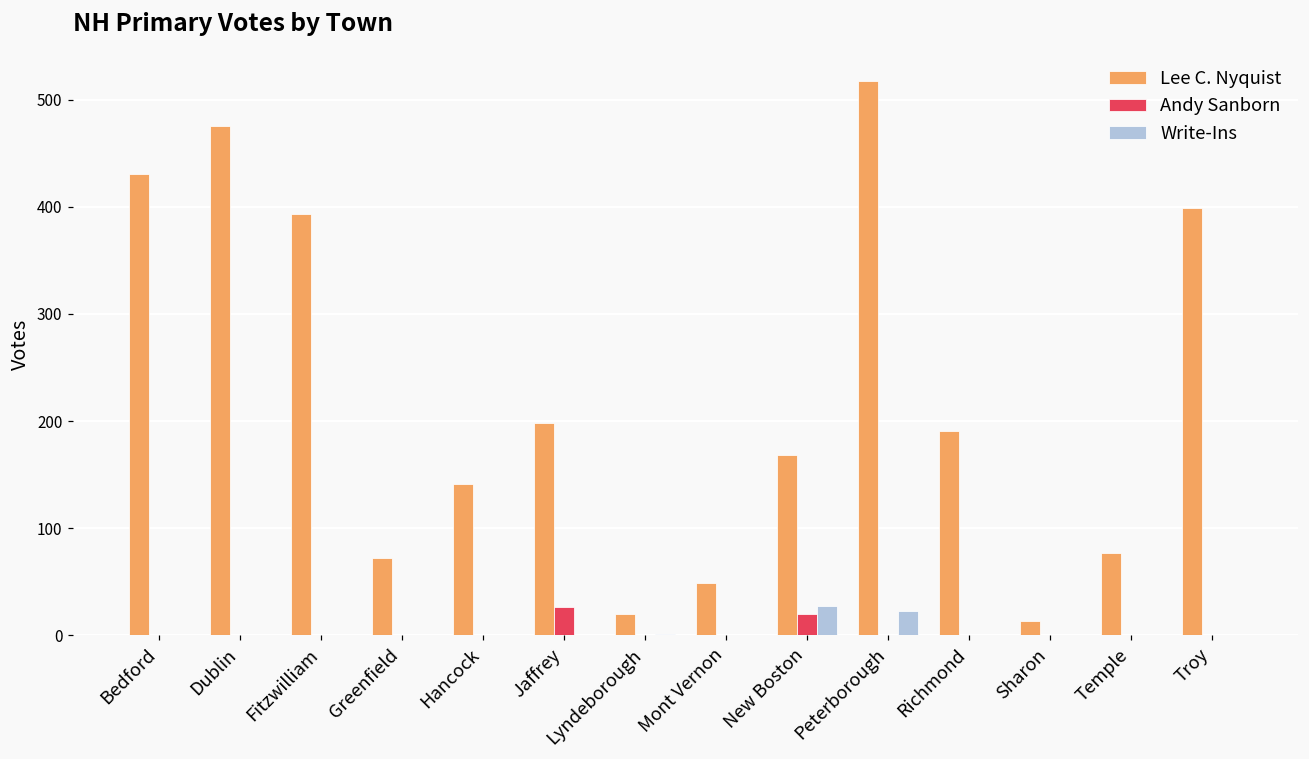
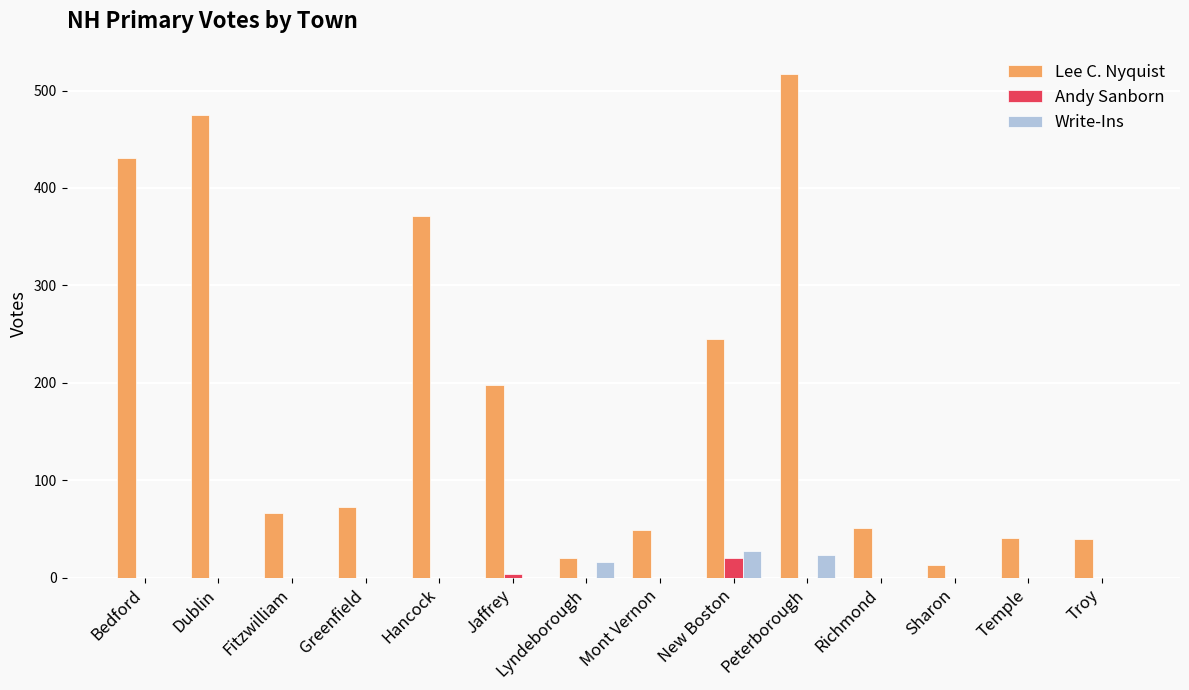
Lee C. Nyquist, Fitzwilliam: 390 -> 70
Lee C. Nyquist, Hancock: 140 -> 370
Andy Sanborn, Jaffrey: 30 -> 0
Write-Ins, Lyndeborough: 0 -> 20
Lee C. Nyquist, New Boston: 170 -> 250
Lee C. Nyquist, Richmond: 190 -> 50
Lee C. Nyquist, Temple: 80 -> 40
Lee C. Nyquist, Troy: 400 -> 40
